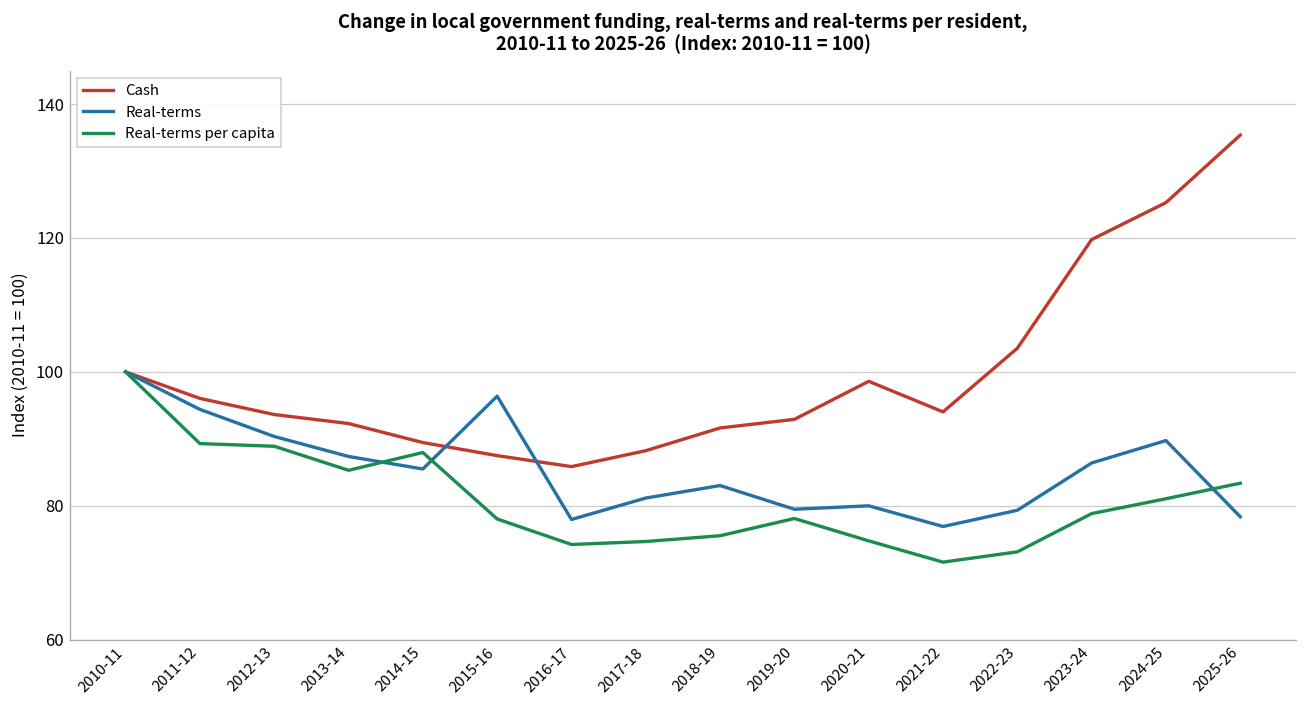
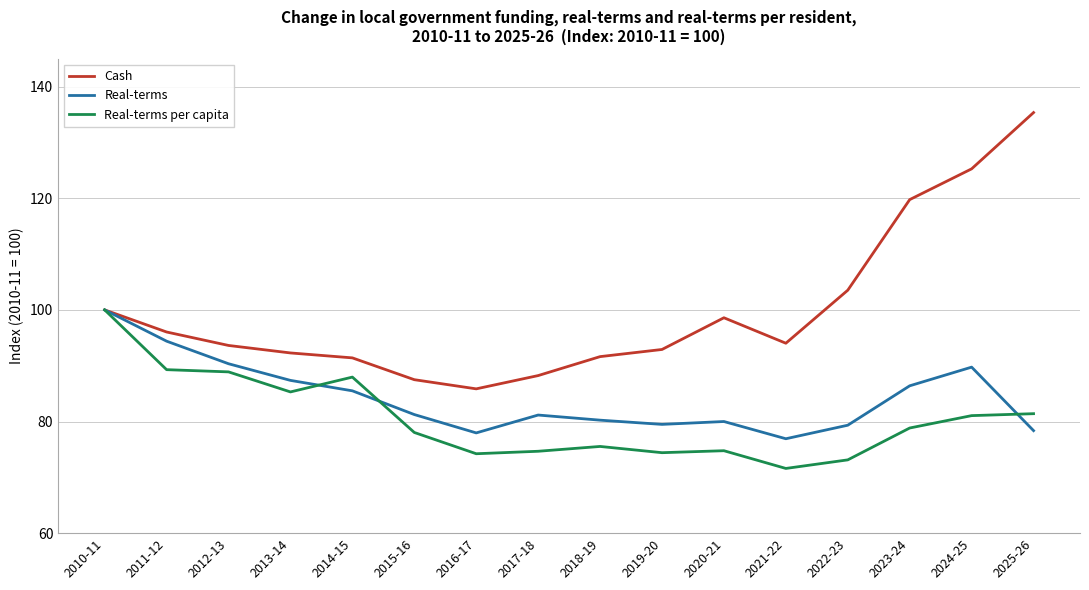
Cash, 2014-15: 89 -> 91
Real-terms, 2015-16: 96 -> 81
Real-terms, 2018-19: 83 -> 80
Real-terms per capita, 2019-20: 78 -> 74
Real-terms per capita, 2025-26: 83 -> 81
